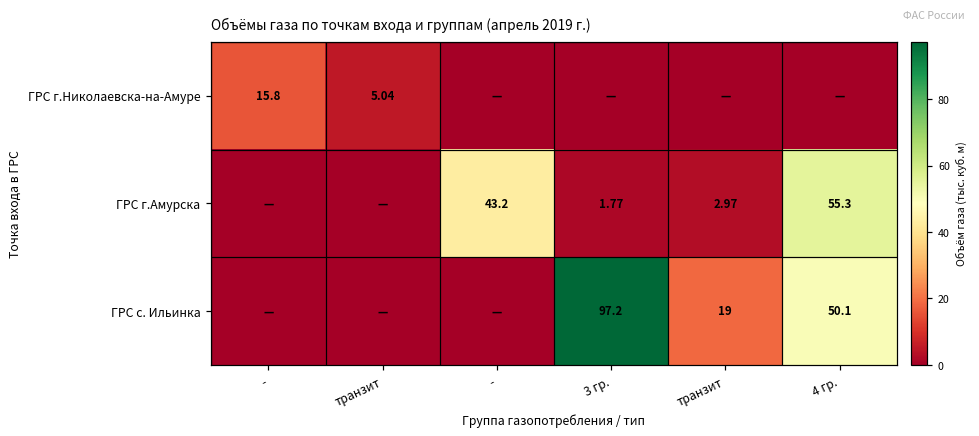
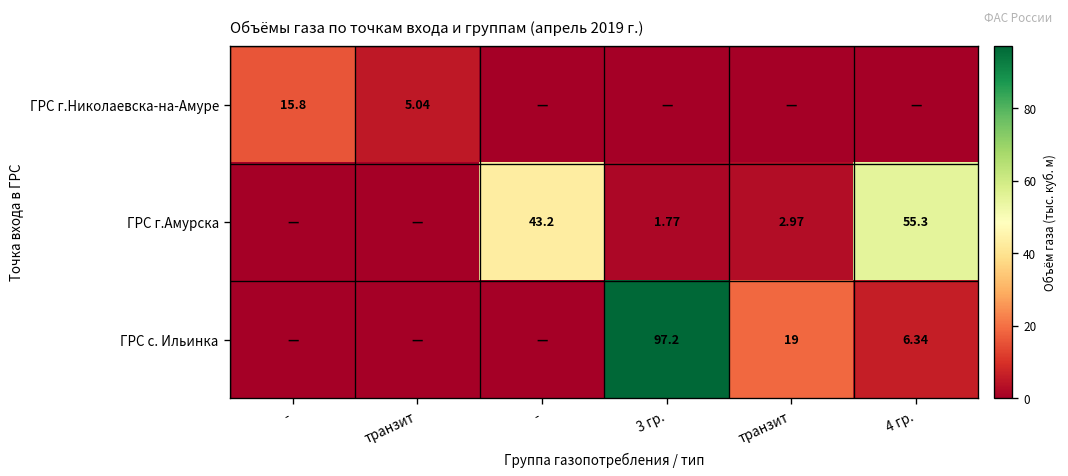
ГРС с. Ильинка, 4 гр.: 50.1 -> 6.34
